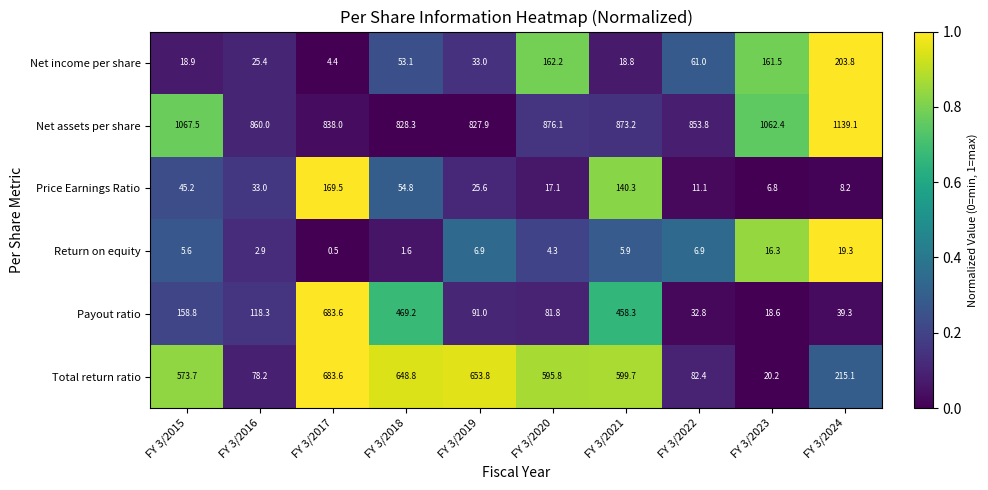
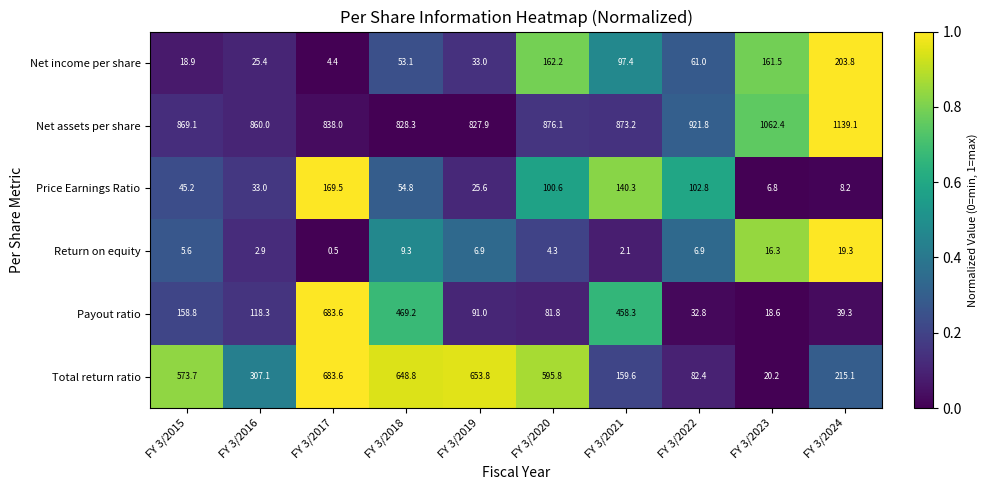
Net income per share, FY 3/2021: 18.8 -> 97.4
Net assets per share, FY 3/2015: 1067.5 -> 869.1
Net assets per share, FY 3/2022: 853.8 -> 921.8
Price Earnings Ratio, FY 3/2020: 17.1 -> 100.6
Price Earnings Ratio, FY 3/2022: 11.1 -> 102.8
Return on equity, FY 3/2018: 1.6 -> 9.3
Return on equity, FY 3/2021: 5.9 -> 2.1
Total return ratio, FY 3/2016: 78.2 -> 307.1
Total return ratio, FY 3/2021: 599.7 -> 159.6
